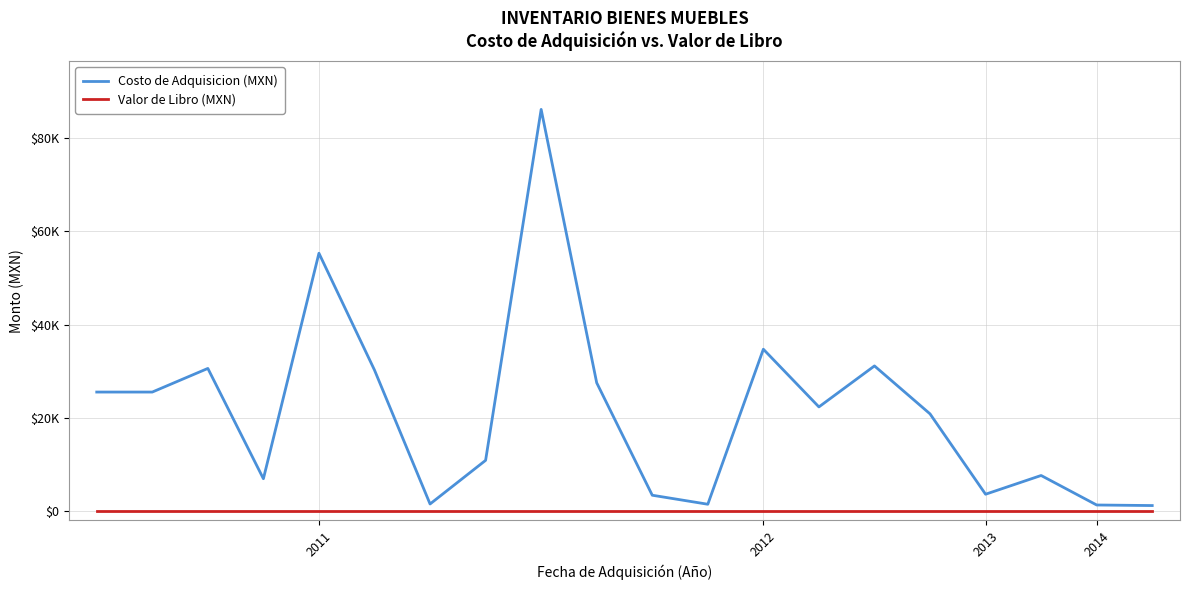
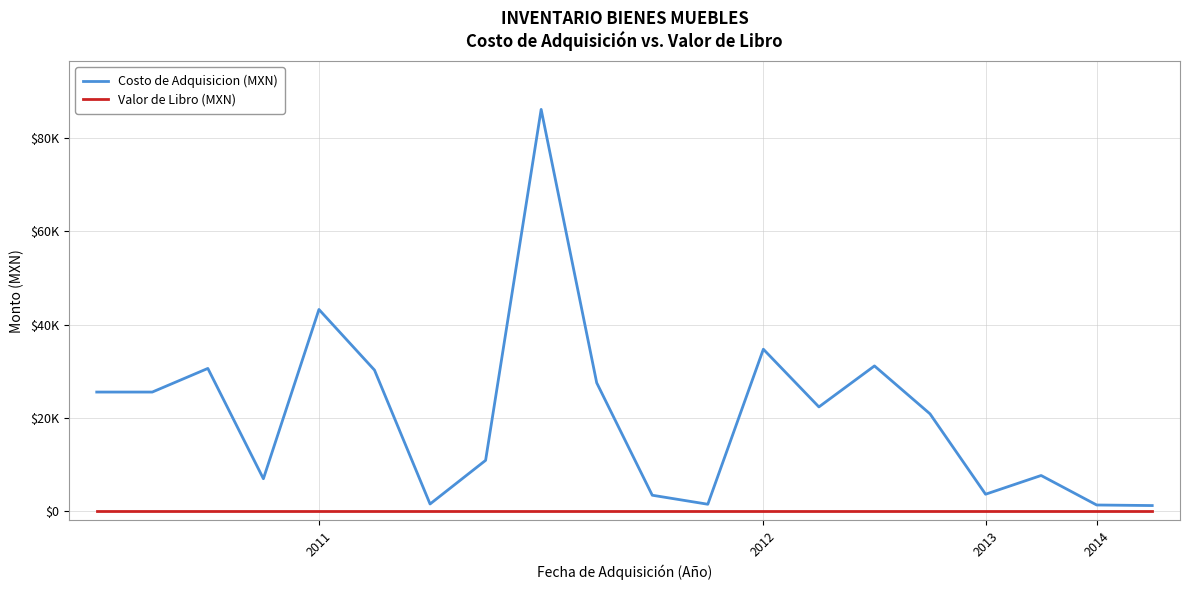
Costo de Adquisicion (MXN), 2011: $55000 -> $43000
